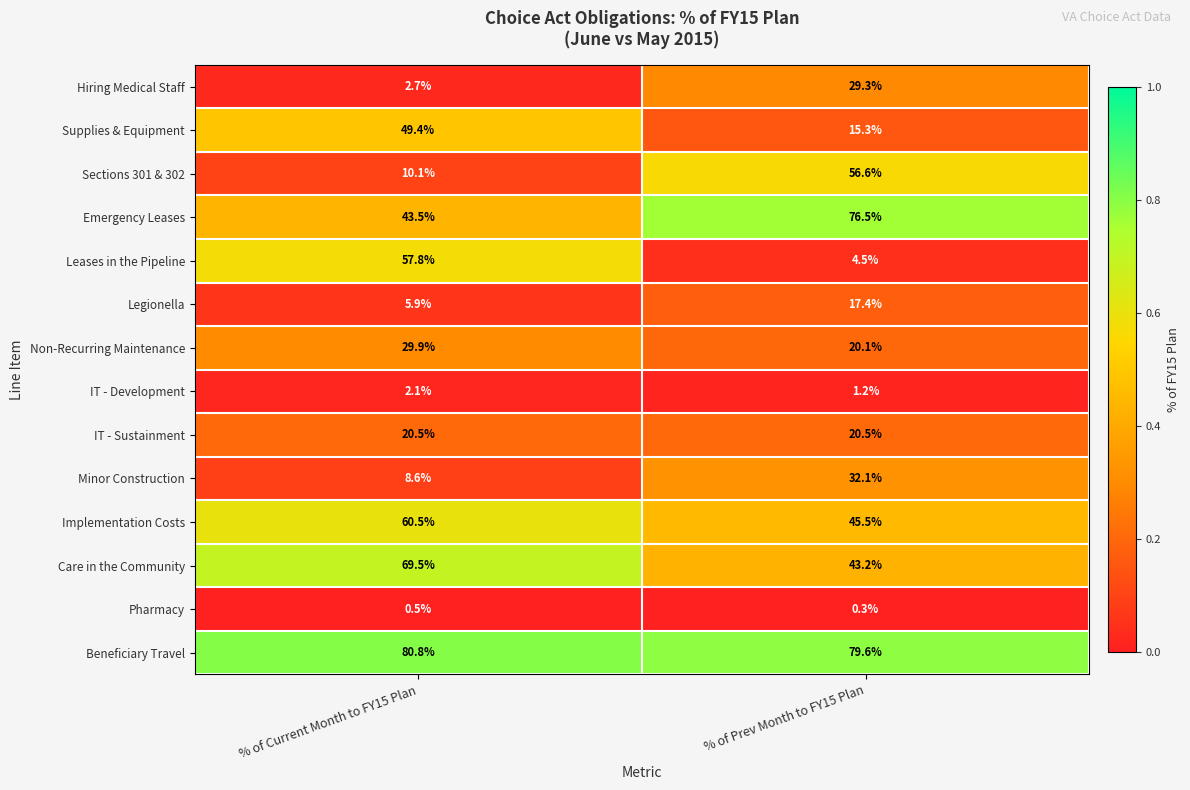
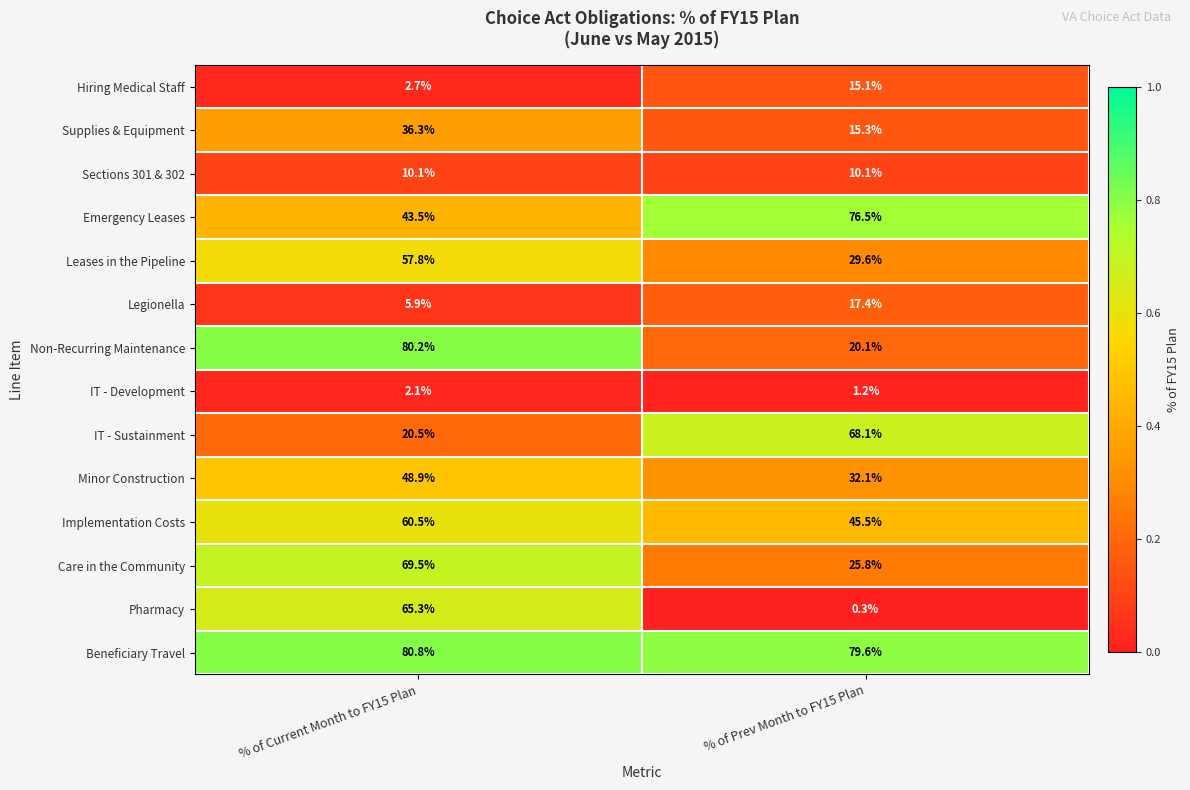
Hiring Medical Staff, % of Prev Month to FY15 Plan: 29.3% -> 15.1%
Supplies & Equipment, % of Current Month to FY15 Plan: 49.4% -> 36.3%
Sections 301 & 302, % of Prev Month to FY15 Plan: 56.6% -> 10.1%
Leases in the Pipeline, % of Prev Month to FY15 Plan: 4.5% -> 29.6%
Non-Recurring Maintenance, % of Current Month to FY15 Plan: 29.9% -> 80.2%
IT - Sustainment, % of Prev Month to FY15 Plan: 20.5% -> 68.1%
Minor Construction, % of Current Month to FY15 Plan: 8.6% -> 48.9%
Care in the Community, % of Prev Month to FY15 Plan: 43.2% -> 25.8%
Pharmacy, % of Current Month to FY15 Plan: 0.5% -> 65.3%
